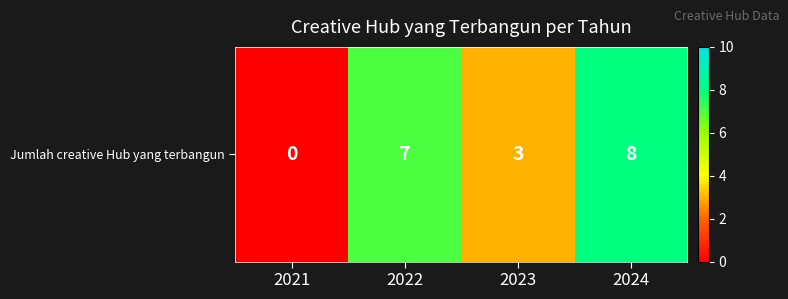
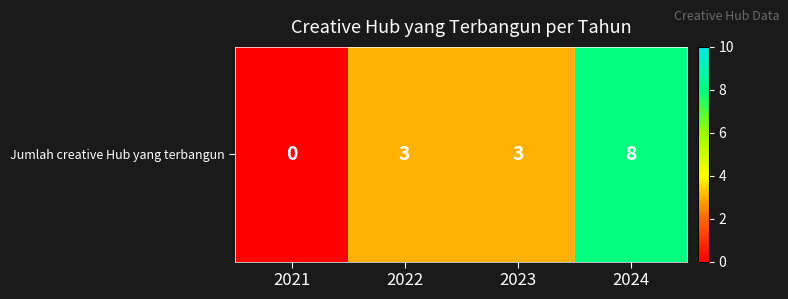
Jumlah creative Hub yang terbangun, 2022: 7 -> 3
